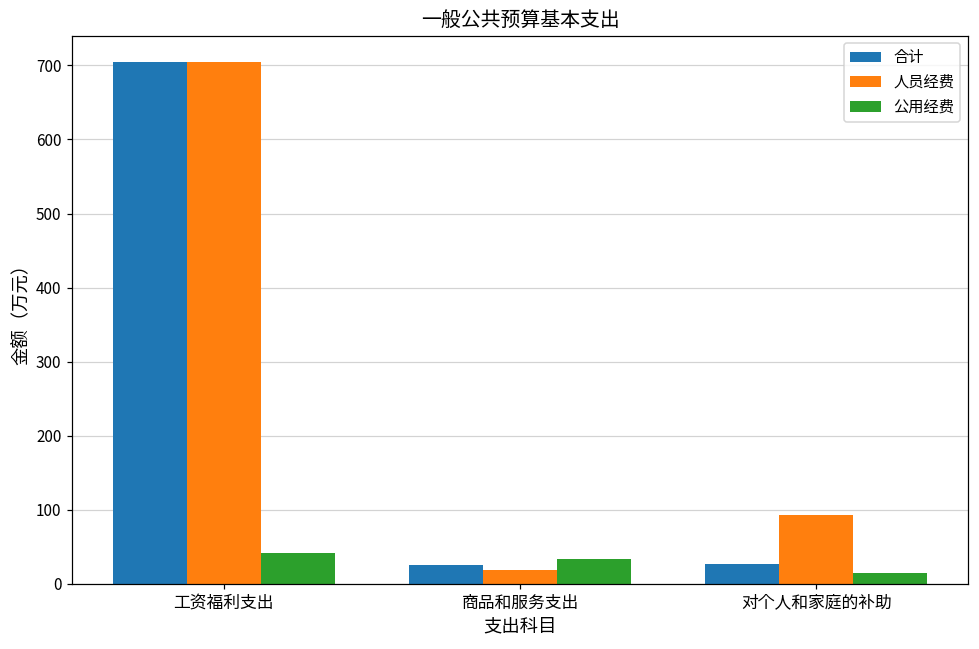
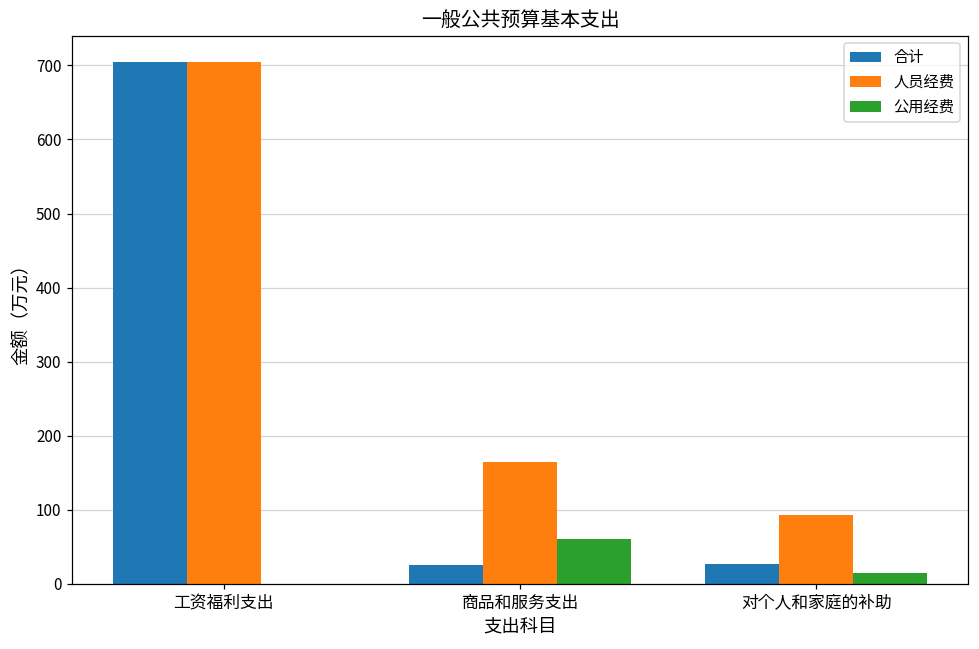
公用经费, 工资福利支出: 40 -> 0
人员经费, 商品和服务支出: 20 -> 170
公用经费, 商品和服务支出: 30 -> 60
